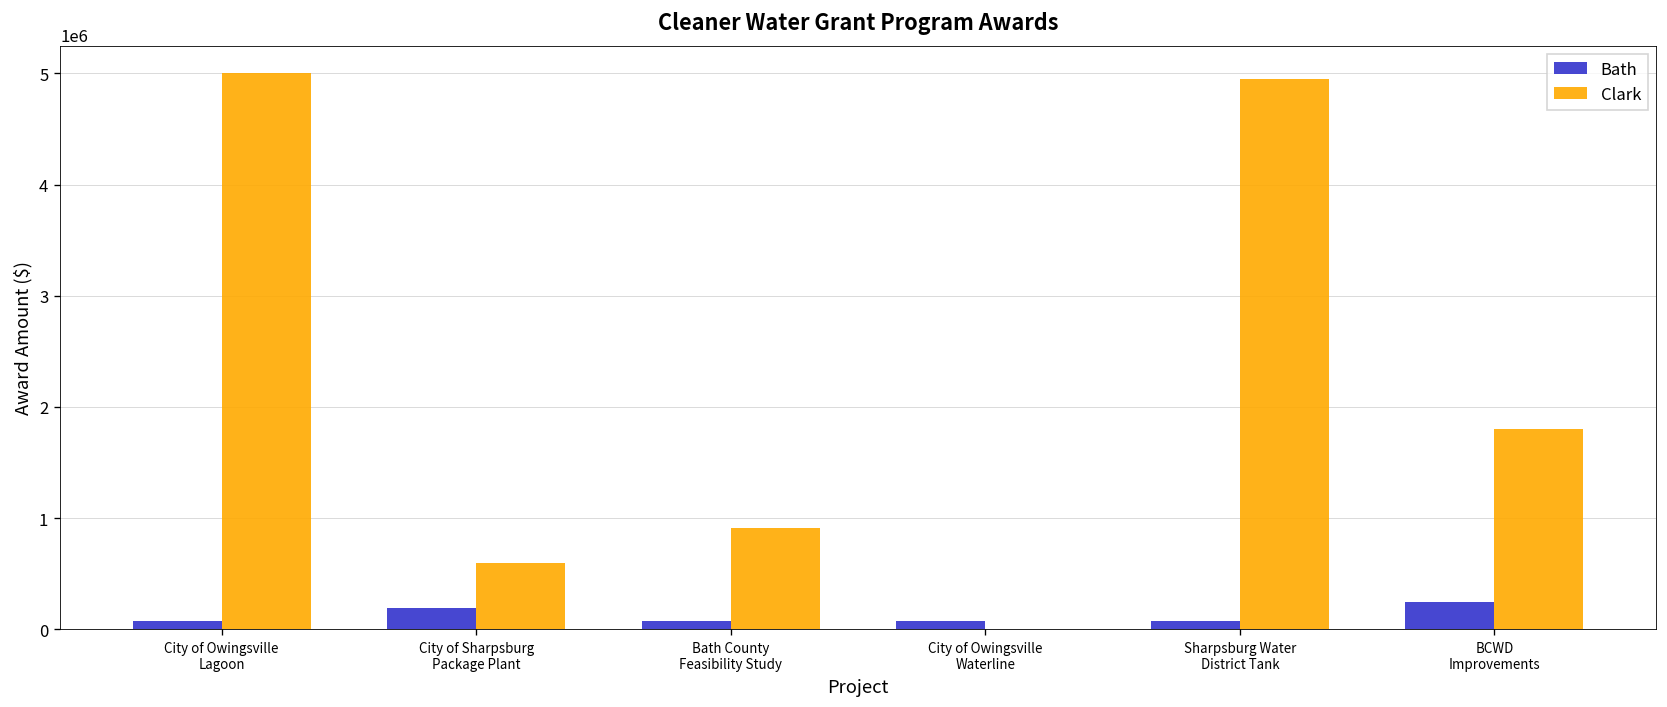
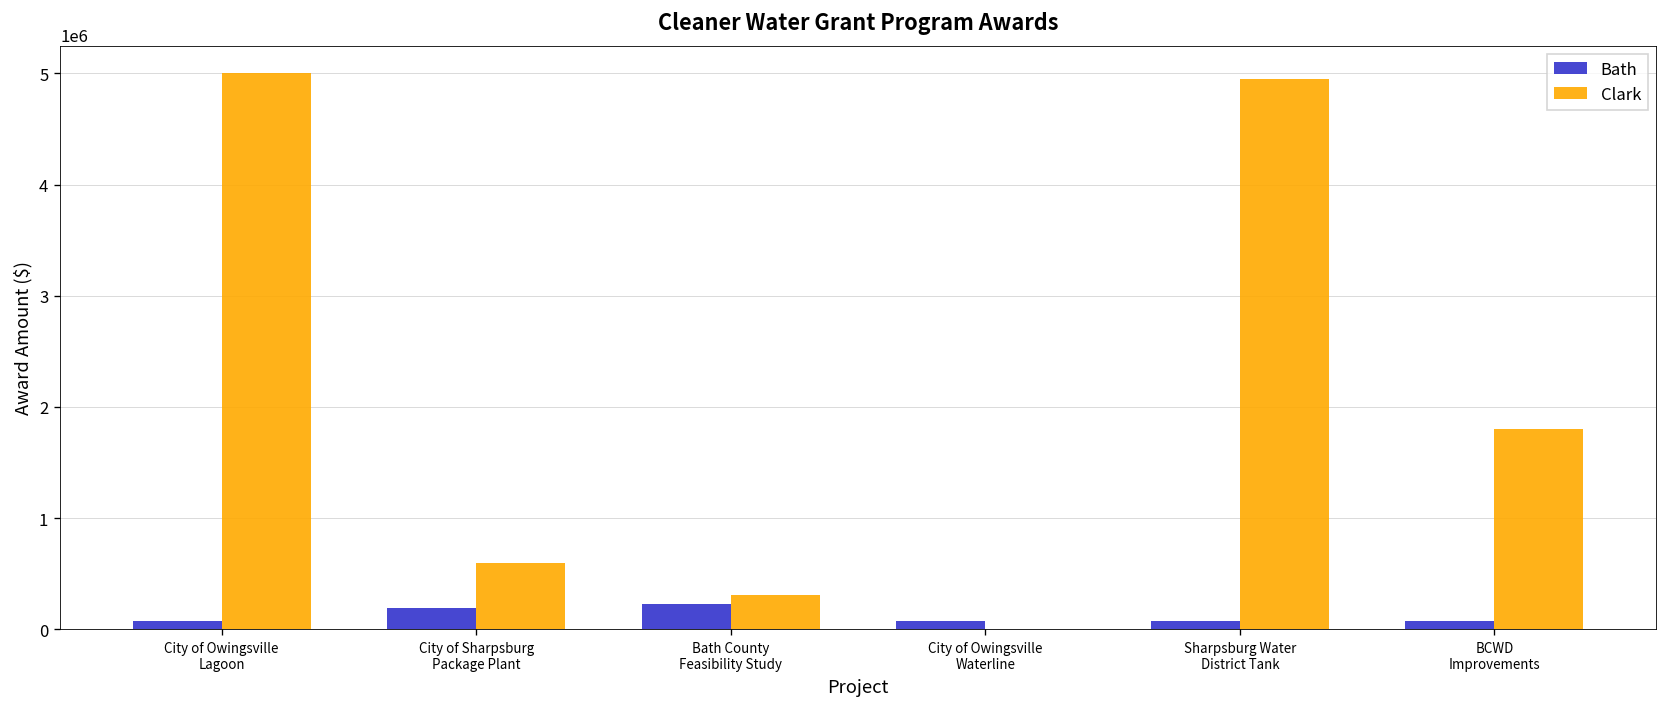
Bath, Bath County Feasibility Study: 100000 -> 200000
Clark, Bath County Feasibility Study: 900000 -> 300000
Bath, BCWD Improvements: 200000 -> 100000
